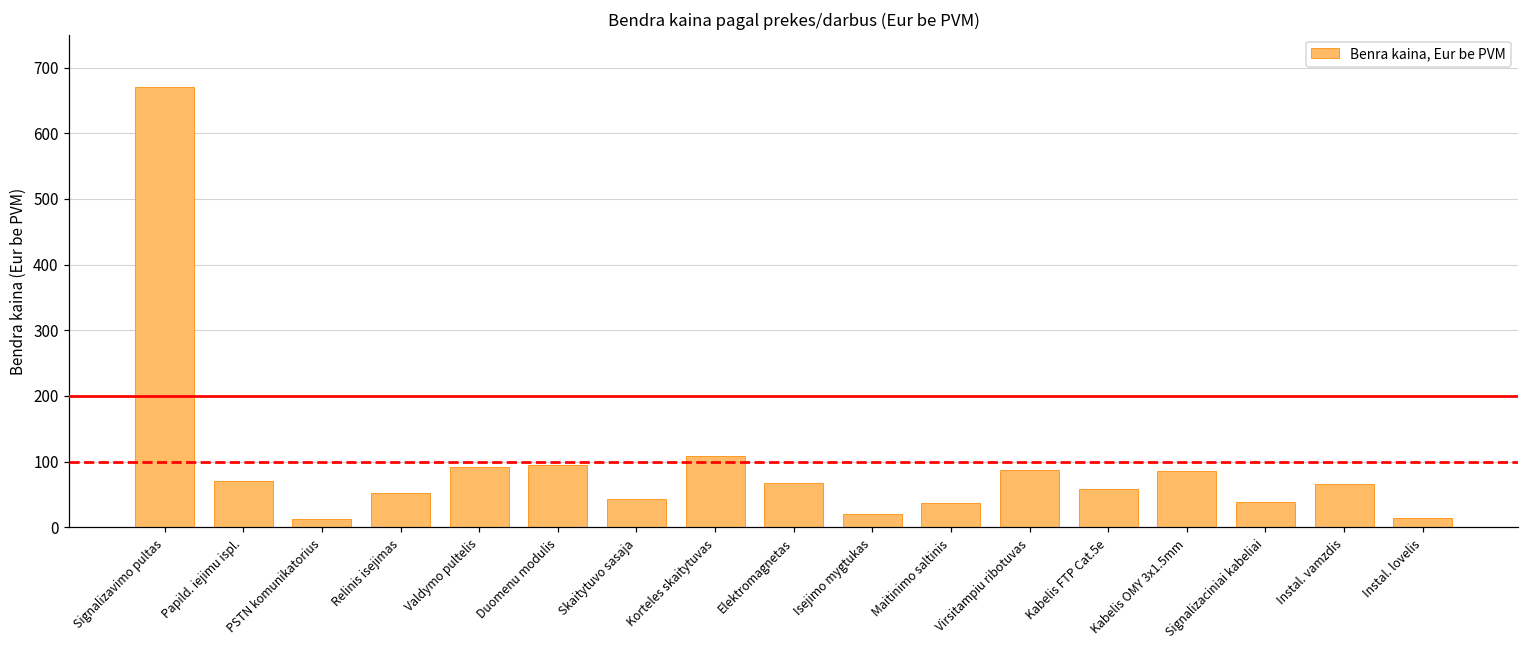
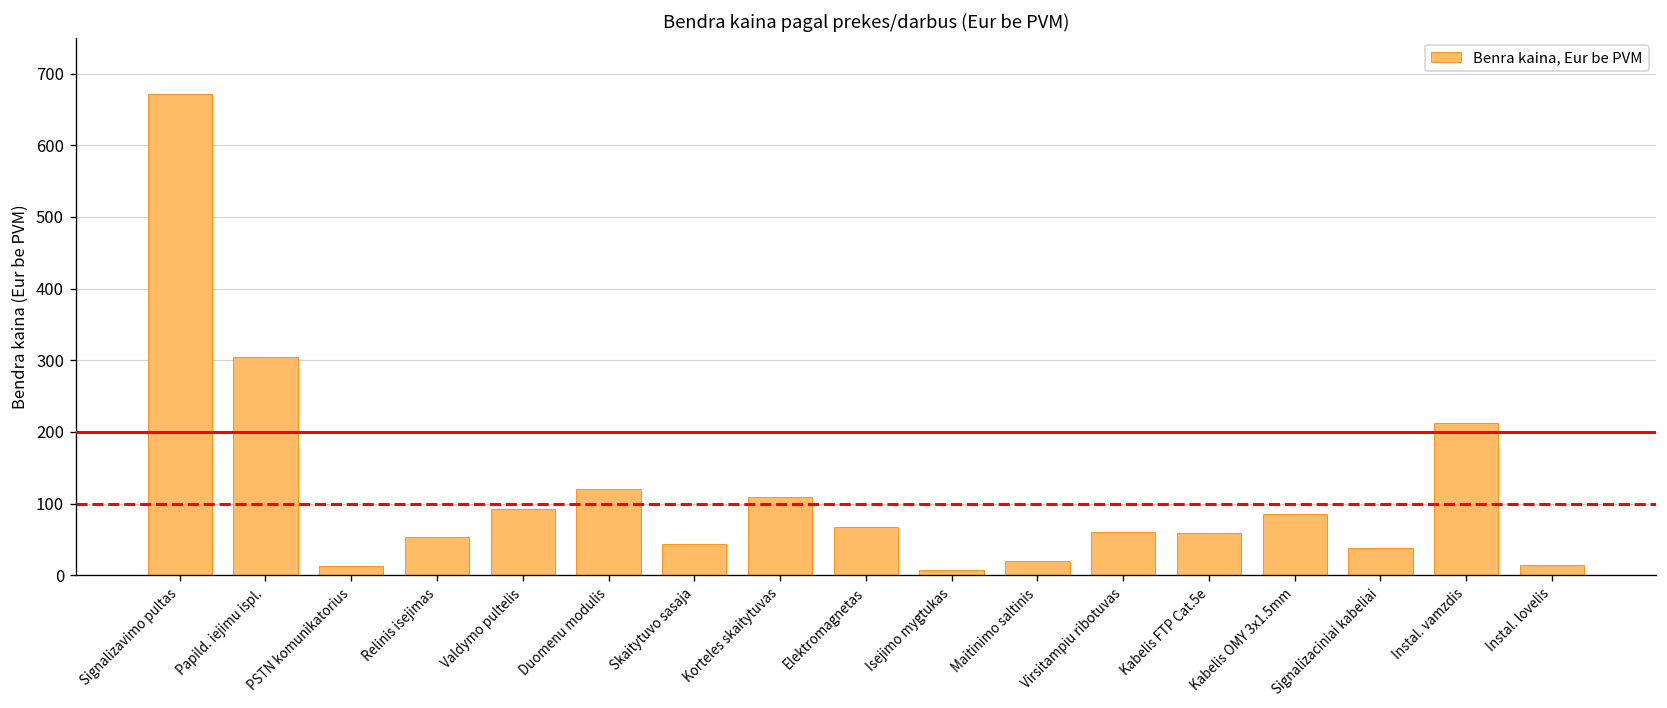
Papild. iejimu ispl.: 70 -> 300
Duomenu modulis: 100 -> 120
Isejimo mygtukas: 20 -> 10
Maitinimo saltinis: 40 -> 20
Virsitampiu ribotuvas: 90 -> 60
Instal. vamzdis: 70 -> 210
